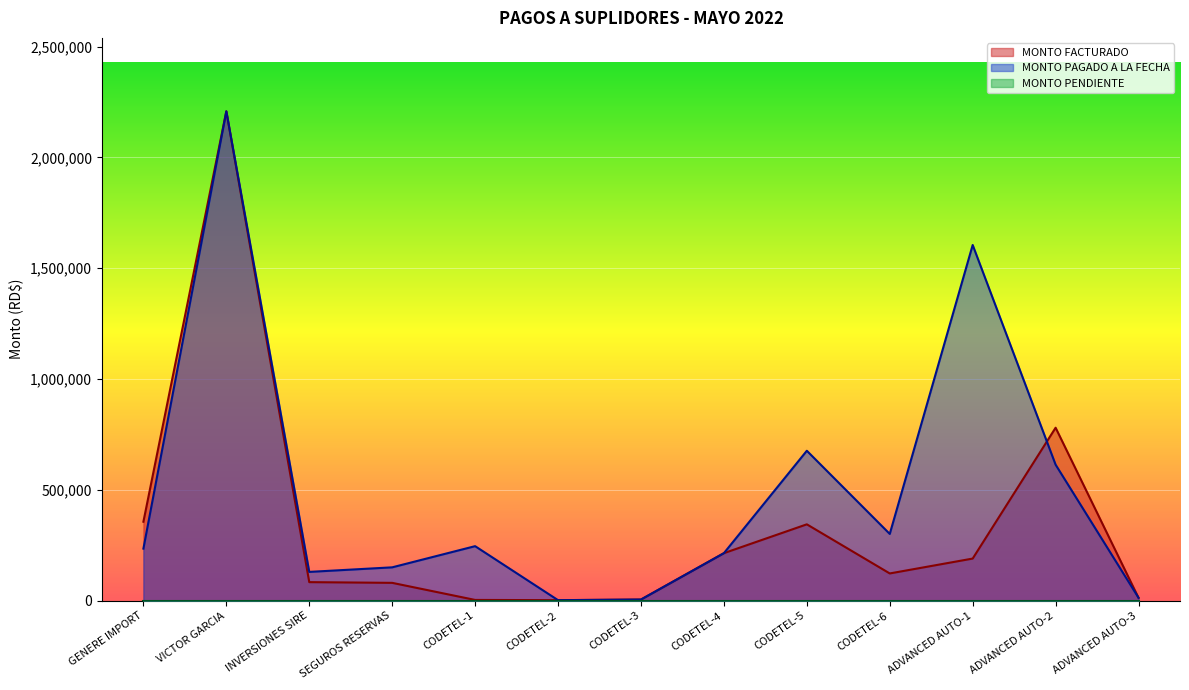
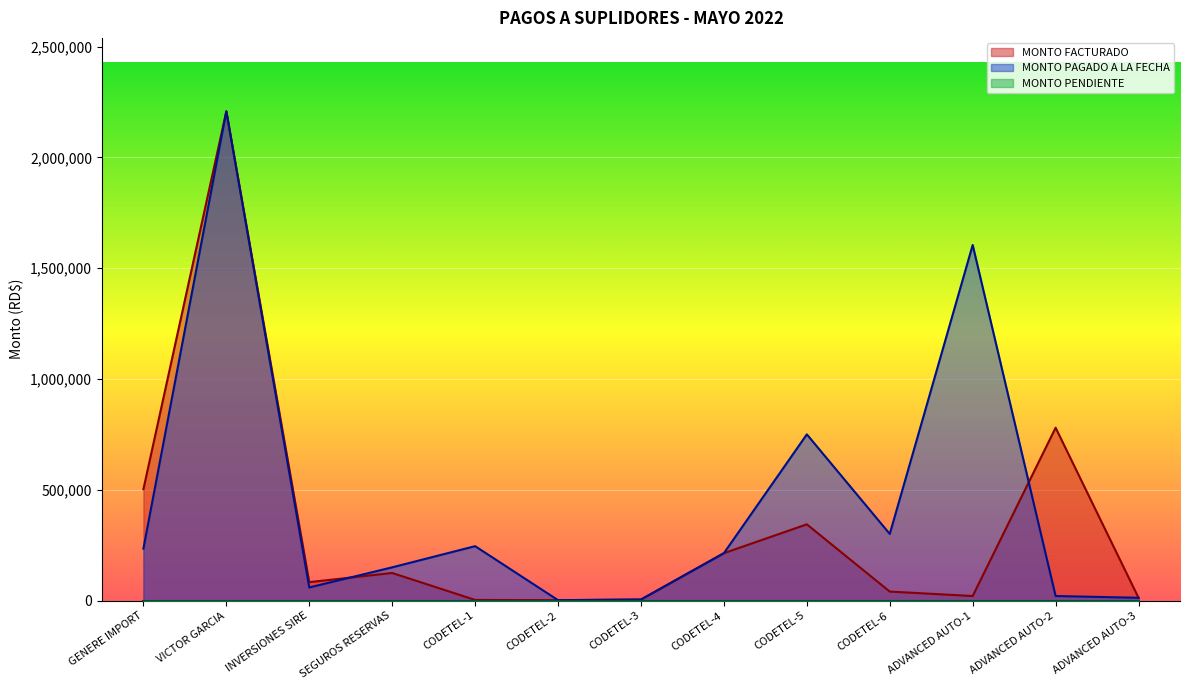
MONTO FACTURADO, GENERE IMPORT: 360,000 -> 500,000
MONTO PAGADO A LA FECHA, INVERSIONES SIRE: 130,000 -> 60,000
MONTO FACTURADO, SEGUROS RESERVAS: 80,000 -> 130,000
MONTO PAGADO A LA FECHA, CODETEL-5: 680,000 -> 750,000
MONTO FACTURADO, CODETEL-6: 120,000 -> 40,000
MONTO FACTURADO, ADVANCED AUTO-1: 190,000 -> 20,000
MONTO PAGADO A LA FECHA, ADVANCED AUTO-2: 610,000 -> 20,000
